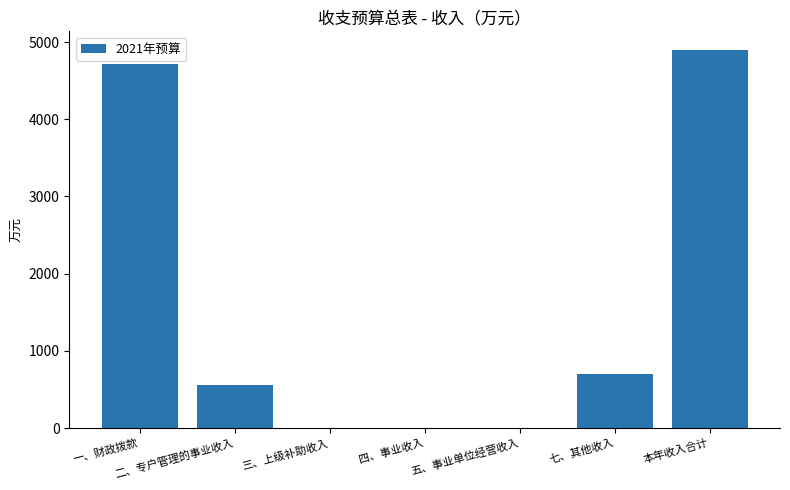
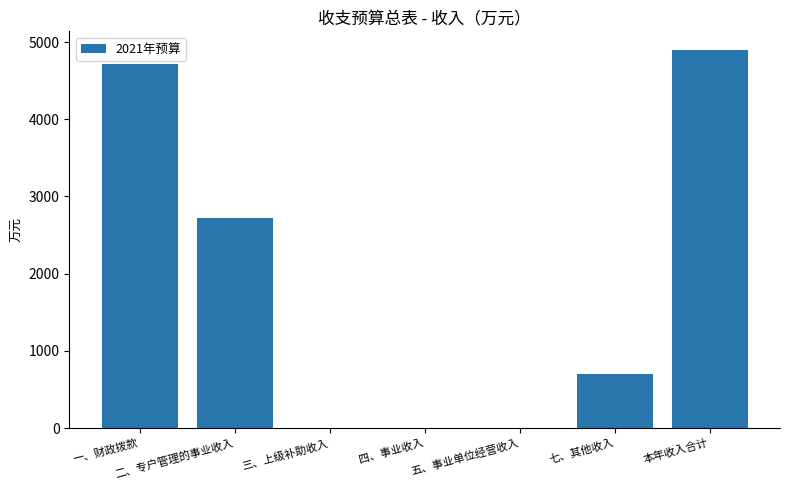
二、专户管理的事业收入: 600 -> 2700
